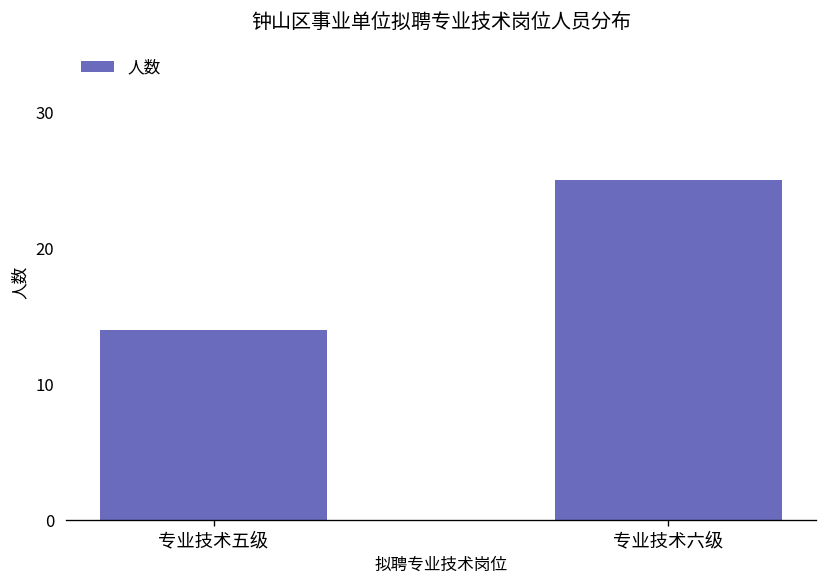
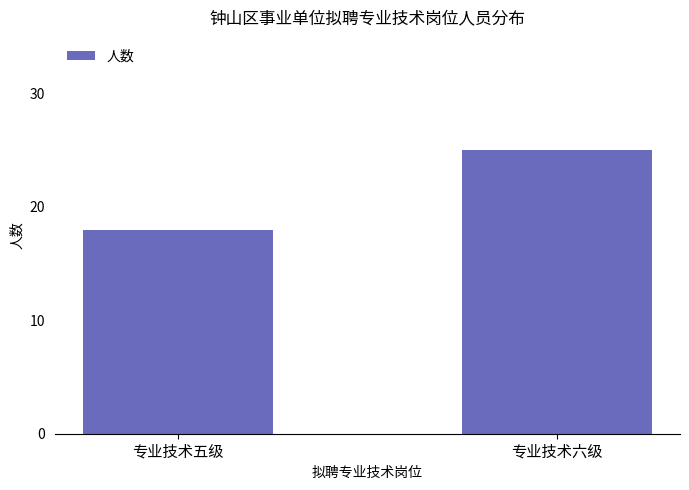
专业技术五级: 14 -> 18
